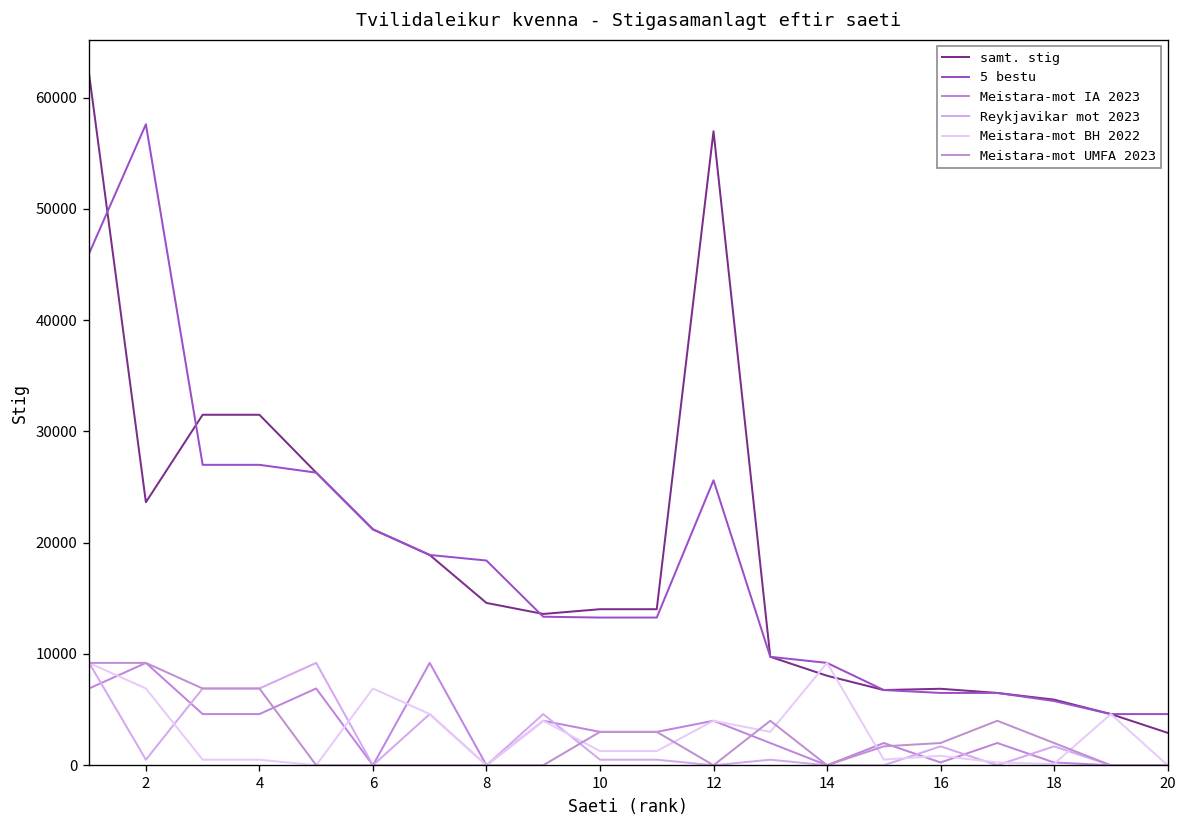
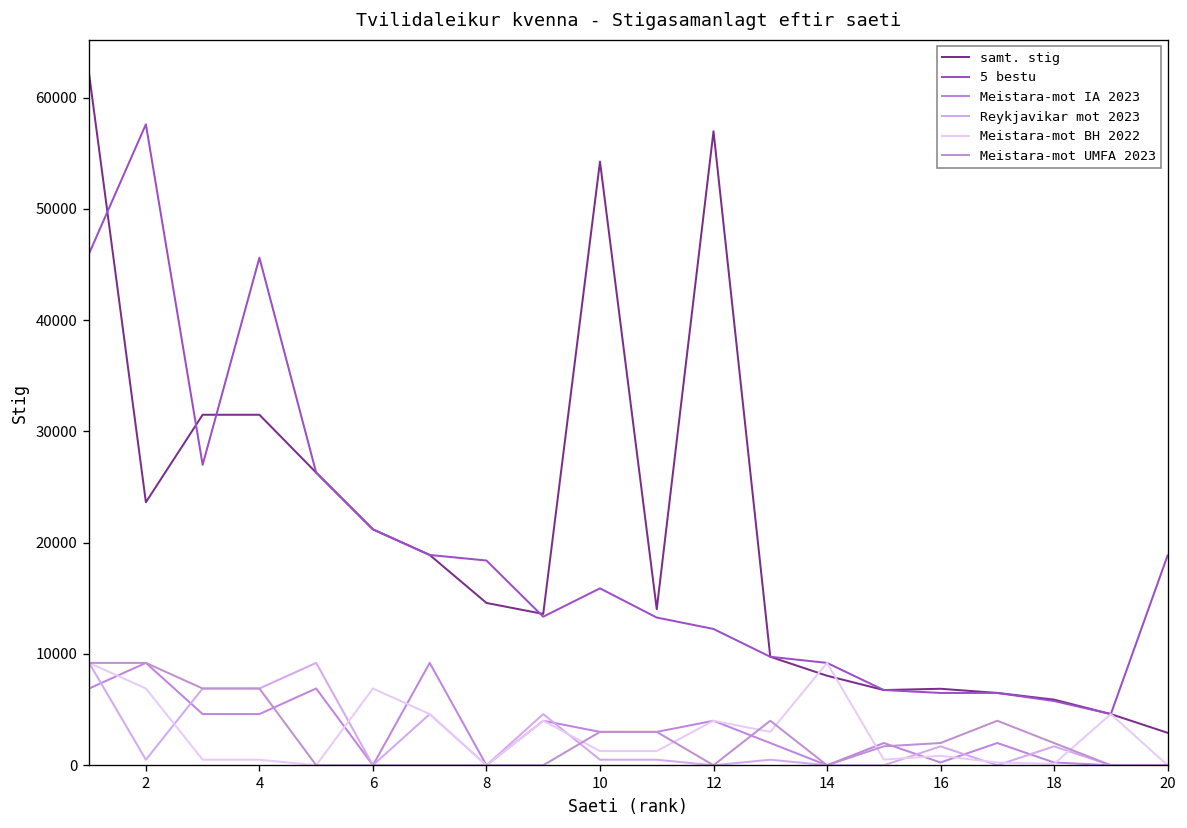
5 bestu, 4: 27000 -> 46000
samt. stig, 10: 14000 -> 54000
5 bestu, 10: 13000 -> 16000
5 bestu, 12: 26000 -> 12000
5 bestu, 20: 5000 -> 19000
